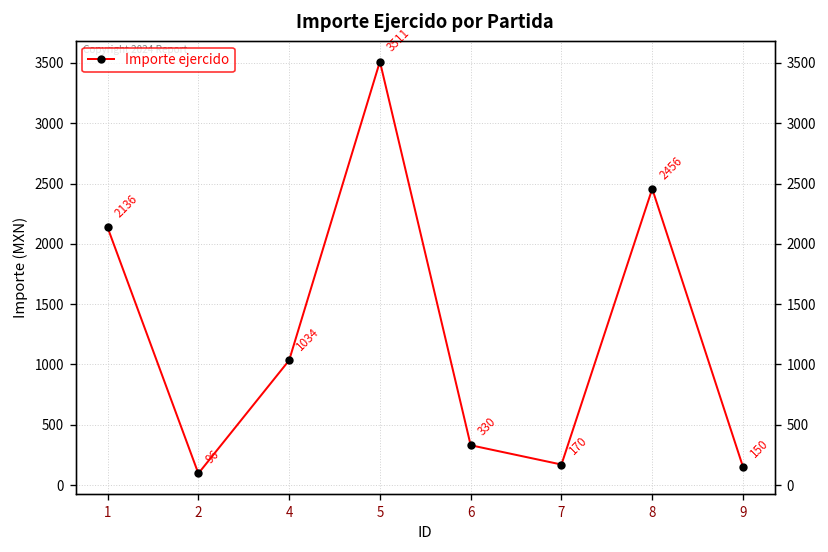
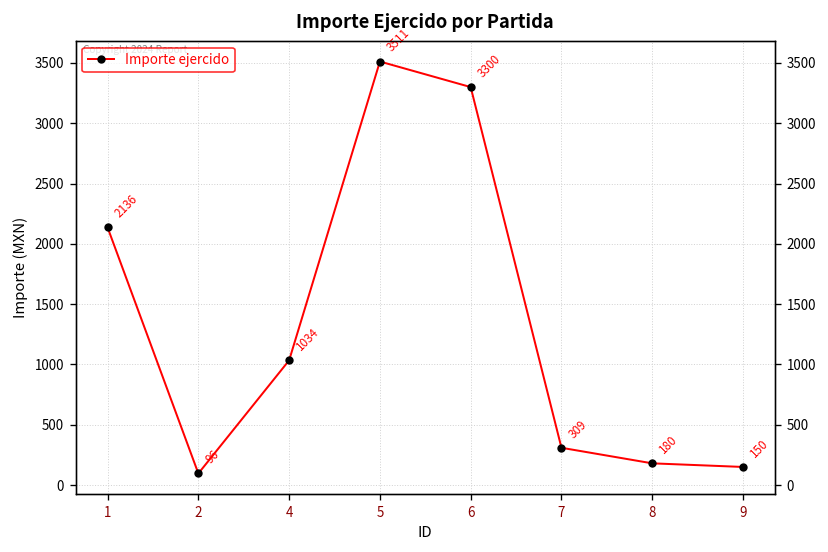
6: 330 -> 3300
7: 170 -> 309
8: 2456 -> 180
